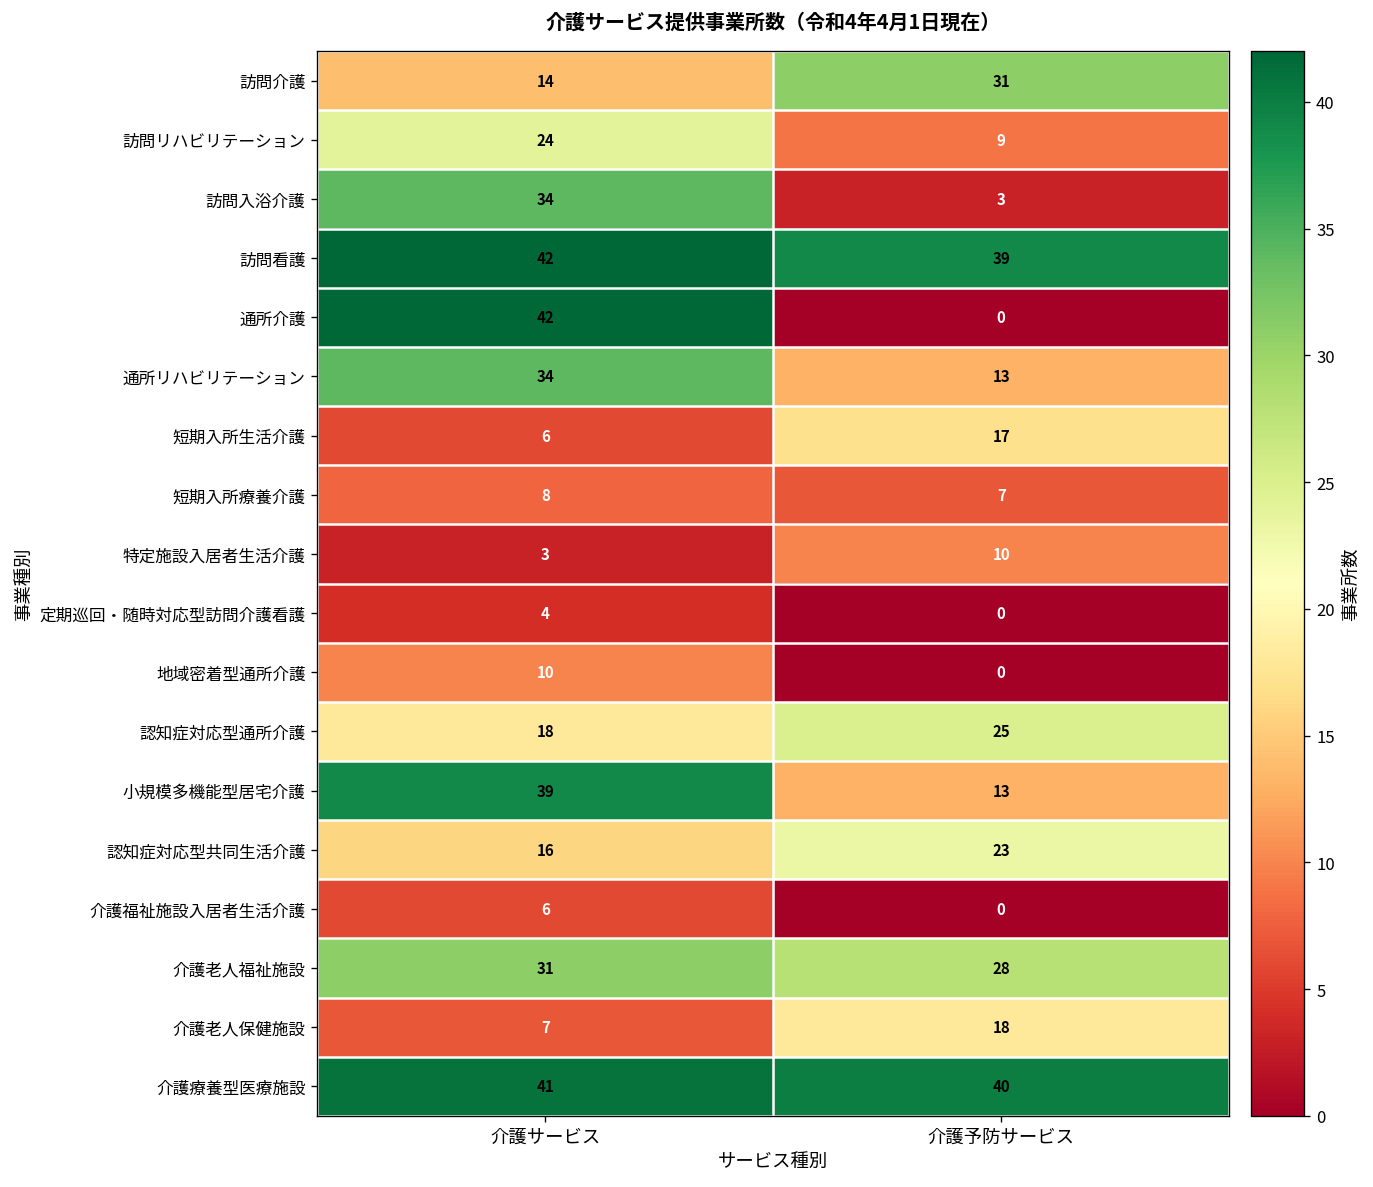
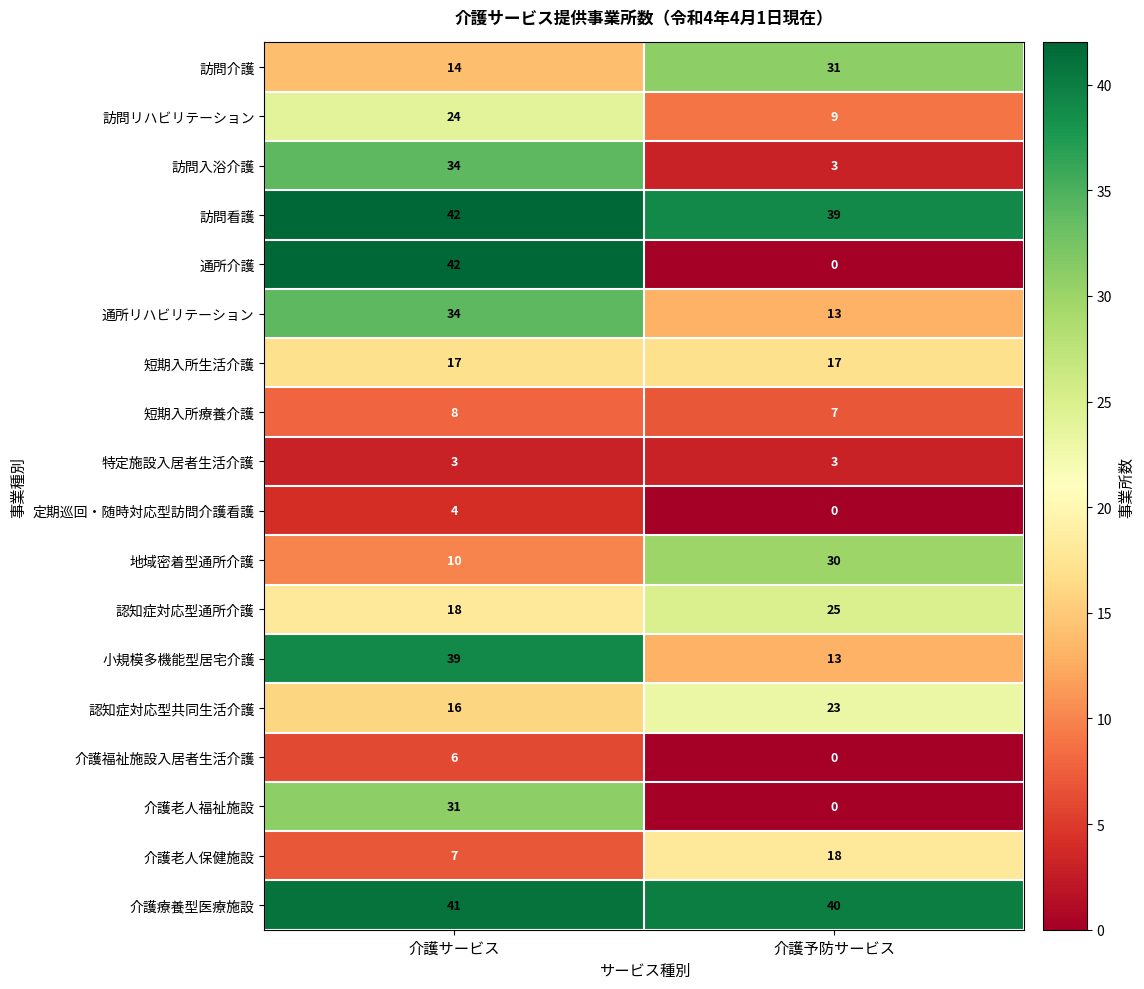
短期入所生活介護, 介護サービス: 6 -> 17
特定施設入居者生活介護, 介護予防サービス: 10 -> 3
地域密着型通所介護, 介護予防サービス: 0 -> 30
介護老人福祉施設, 介護予防サービス: 28 -> 0
